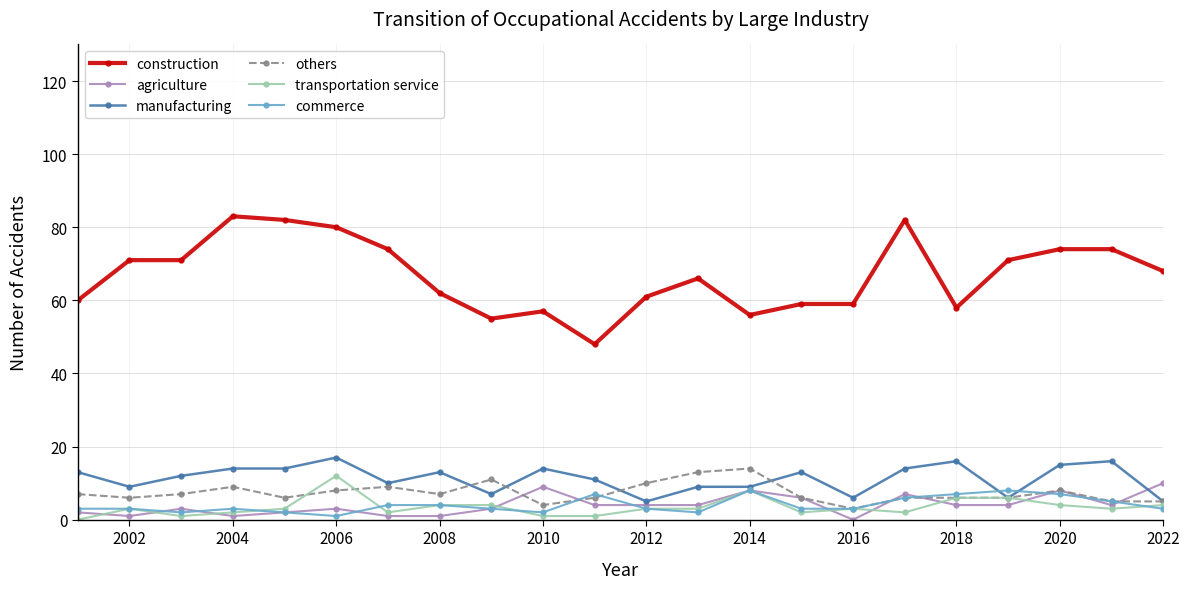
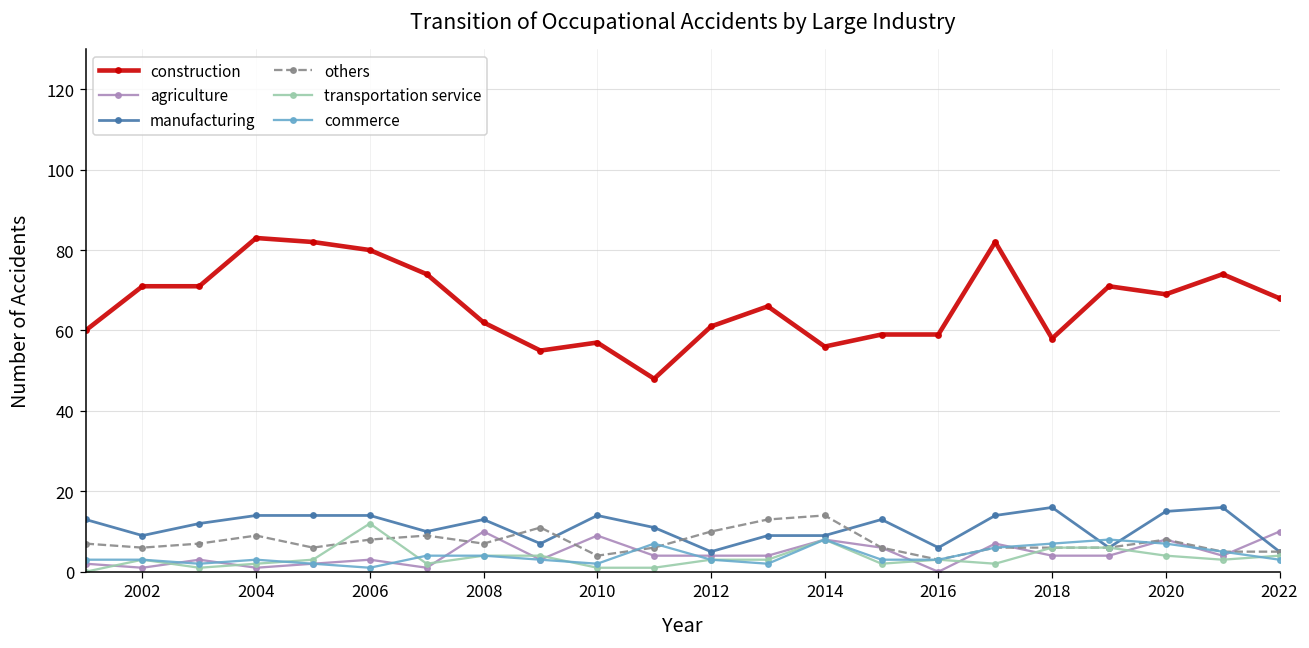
manufacturing, 2006: 17 -> 14
agriculture, 2008: 1 -> 10
construction, 2020: 74 -> 69
